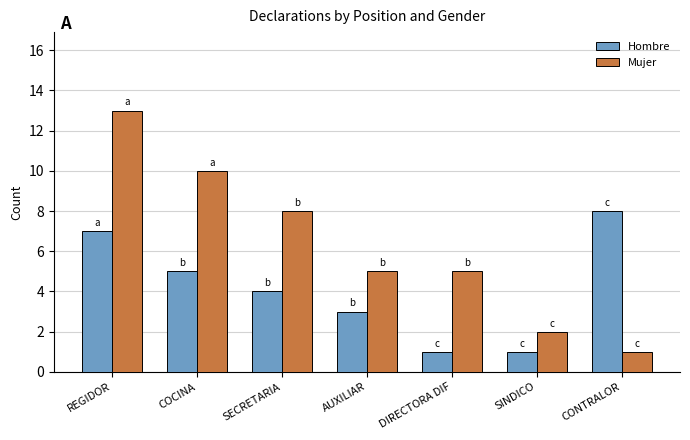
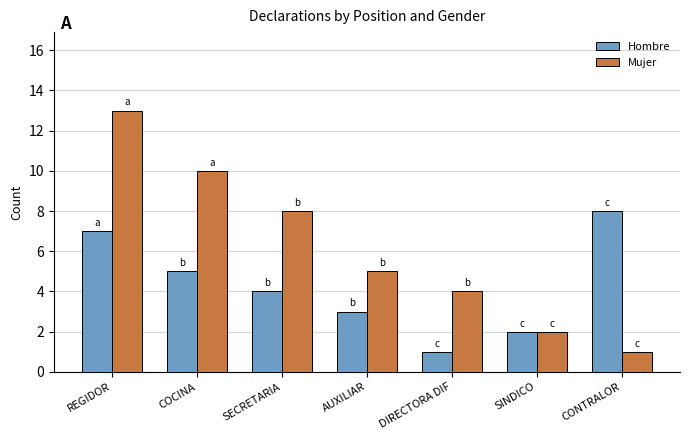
Mujer, DIRECTORA DIF: 5 -> 4
Hombre, SINDICO: 1 -> 2
